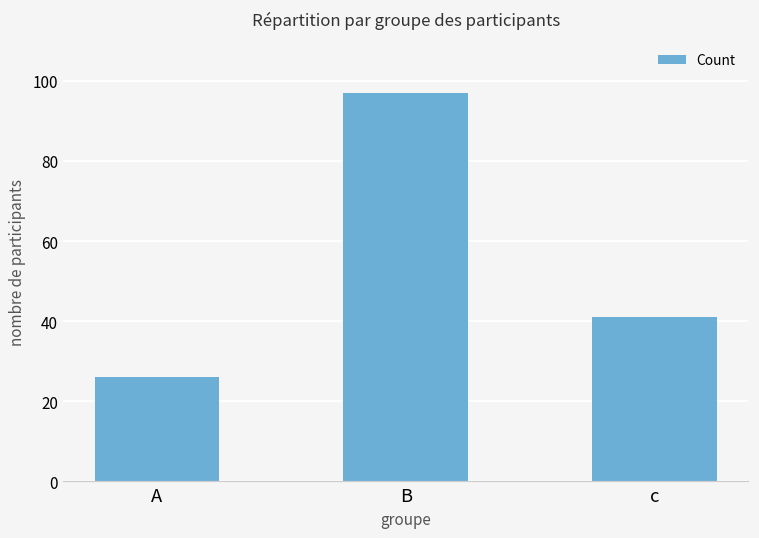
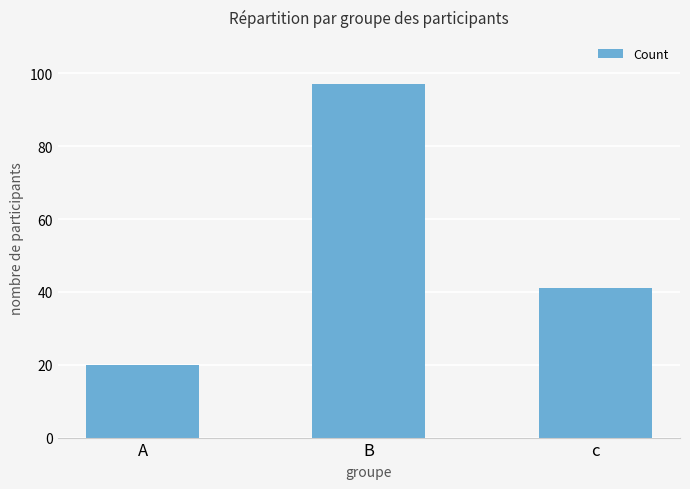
А: 26 -> 20
